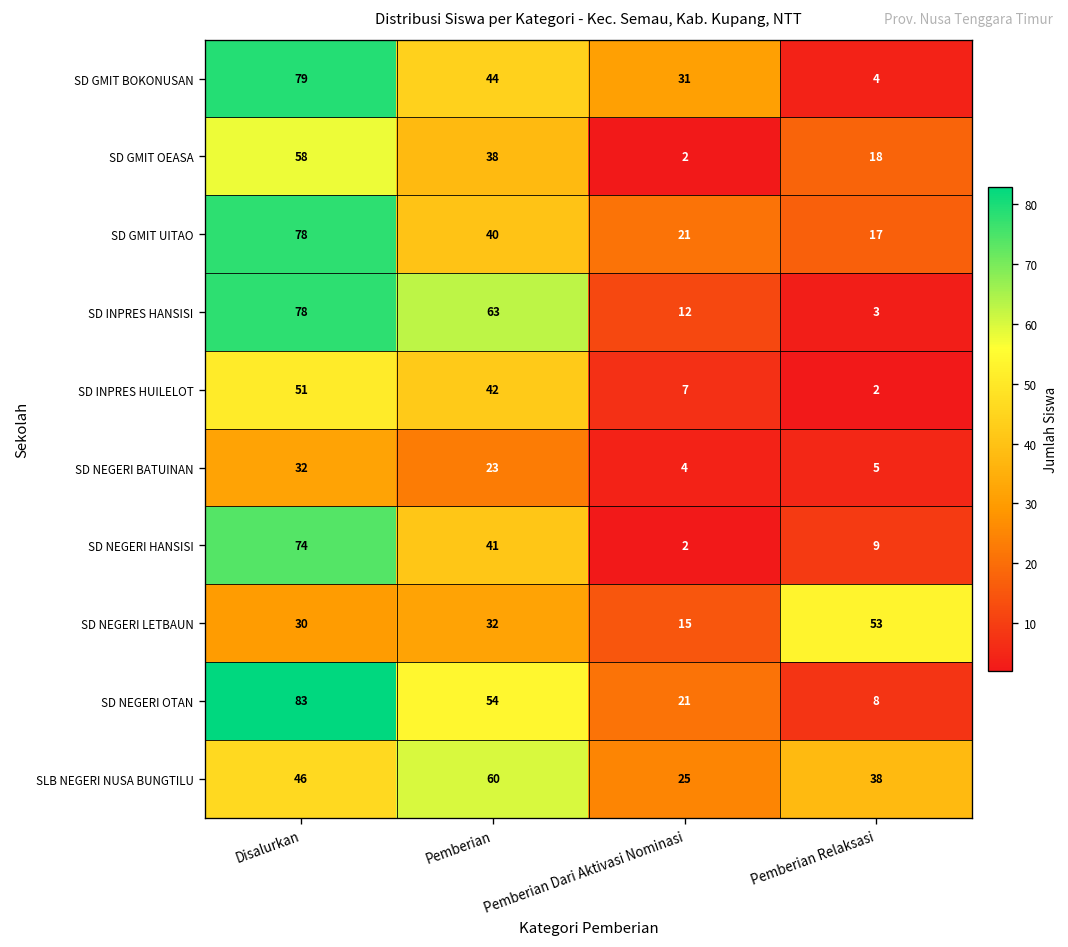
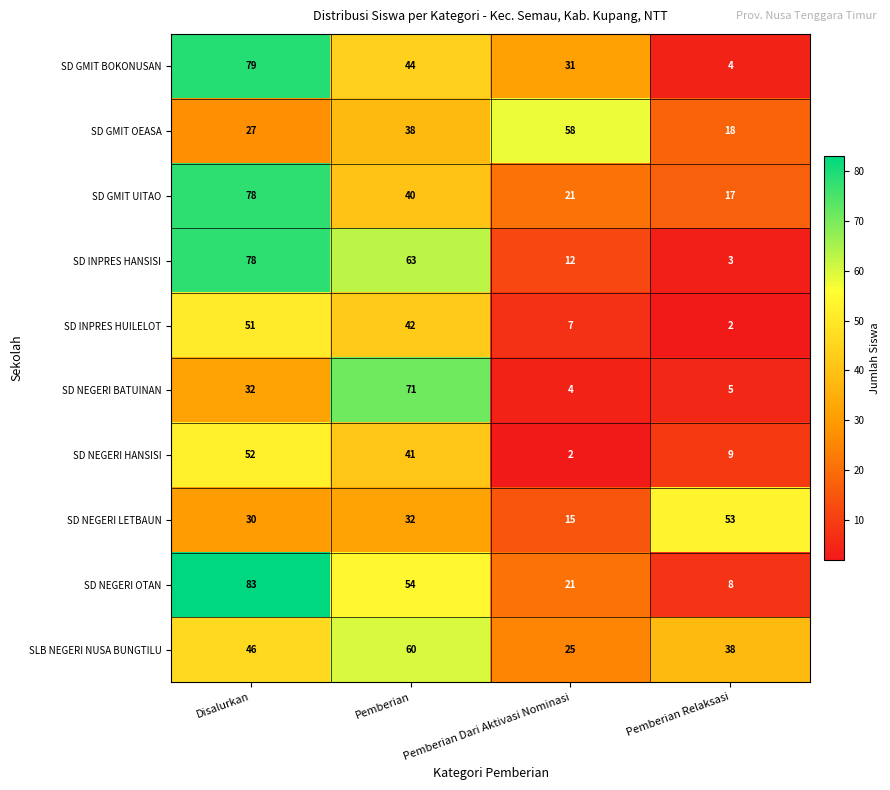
SD GMIT OEASA, Disalurkan: 58 -> 27
SD GMIT OEASA, Pemberian Dari Aktivasi Nominasi: 2 -> 58
SD NEGERI BATUINAN, Pemberian: 23 -> 71
SD NEGERI HANSISI, Disalurkan: 74 -> 52
